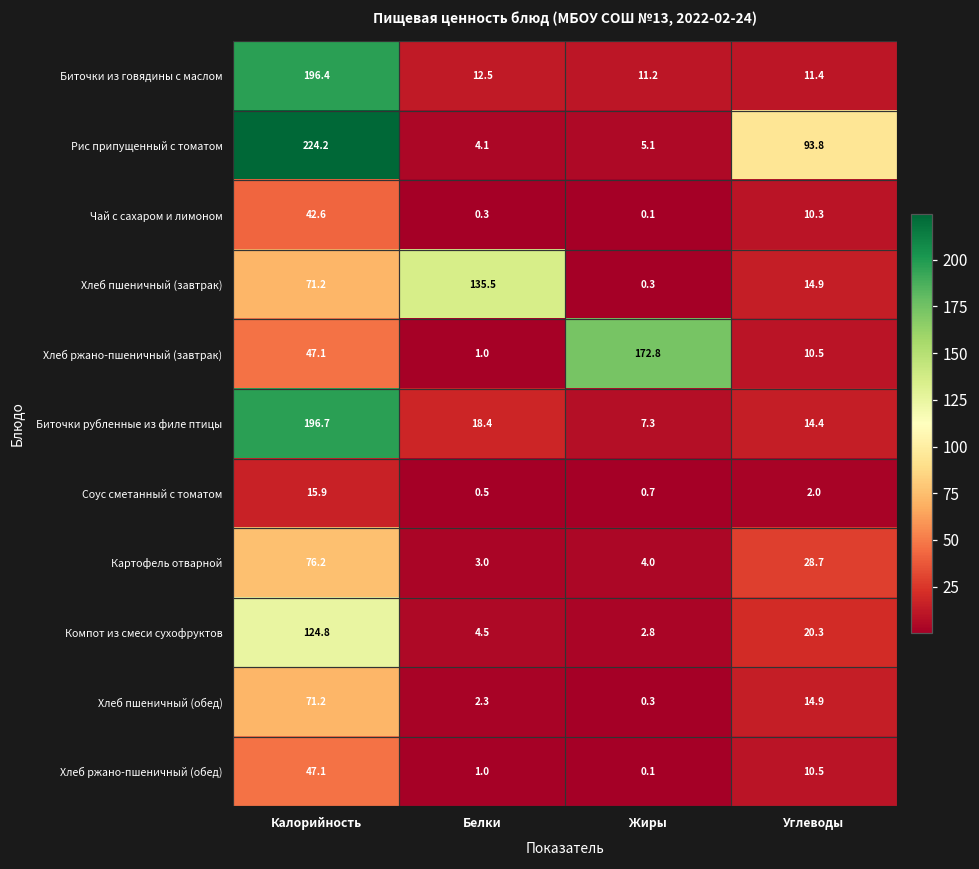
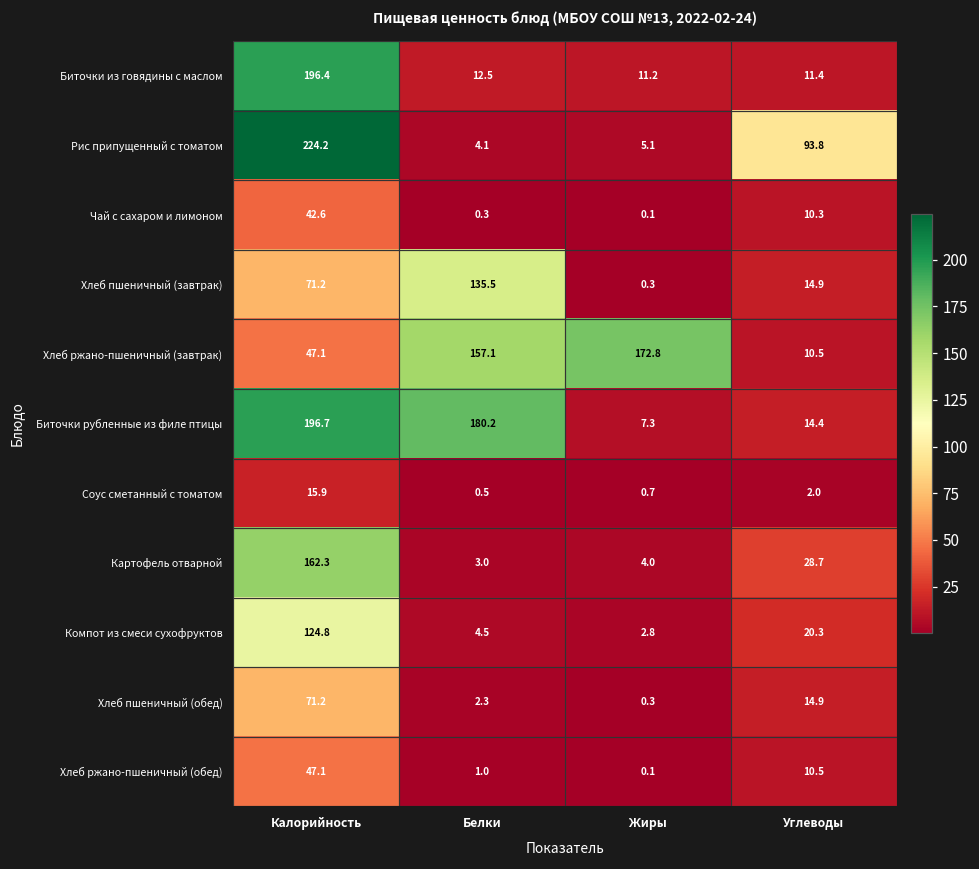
Хлеб ржано-пшеничный (завтрак), Белки: 1.0 -> 157.1
Биточки рубленные из филе птицы, Белки: 18.4 -> 180.2
Картофель отварной, Калорийность: 76.2 -> 162.3
